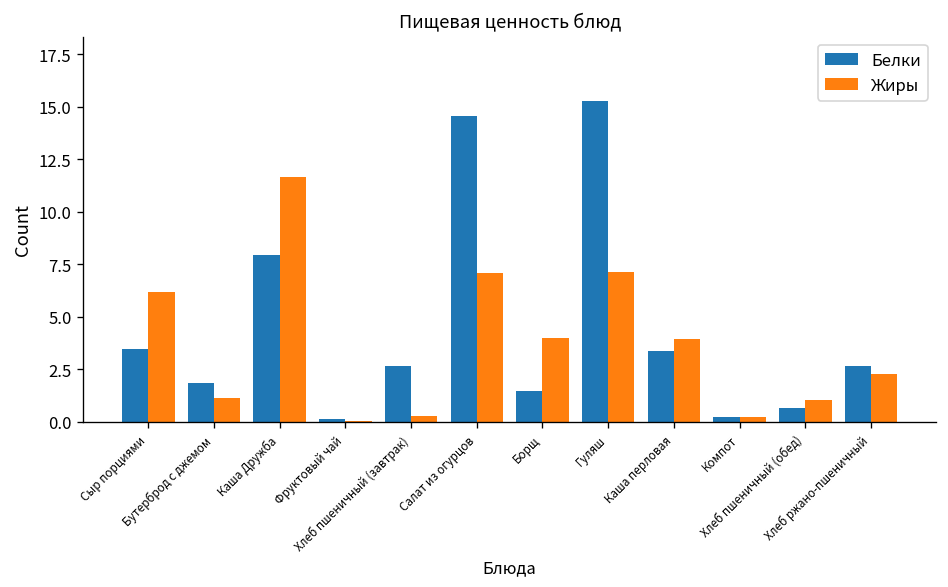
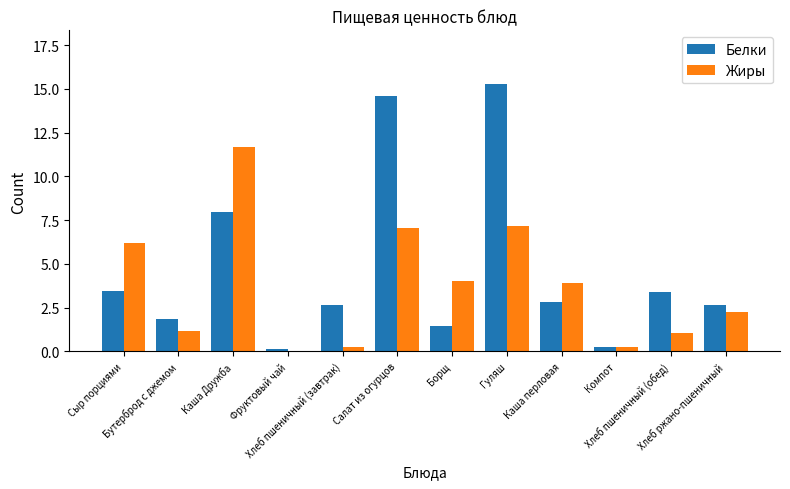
Белки, Каша перловая: 3.4 -> 2.8
Белки, Хлеб пшеничный (обед): 0.7 -> 3.4
